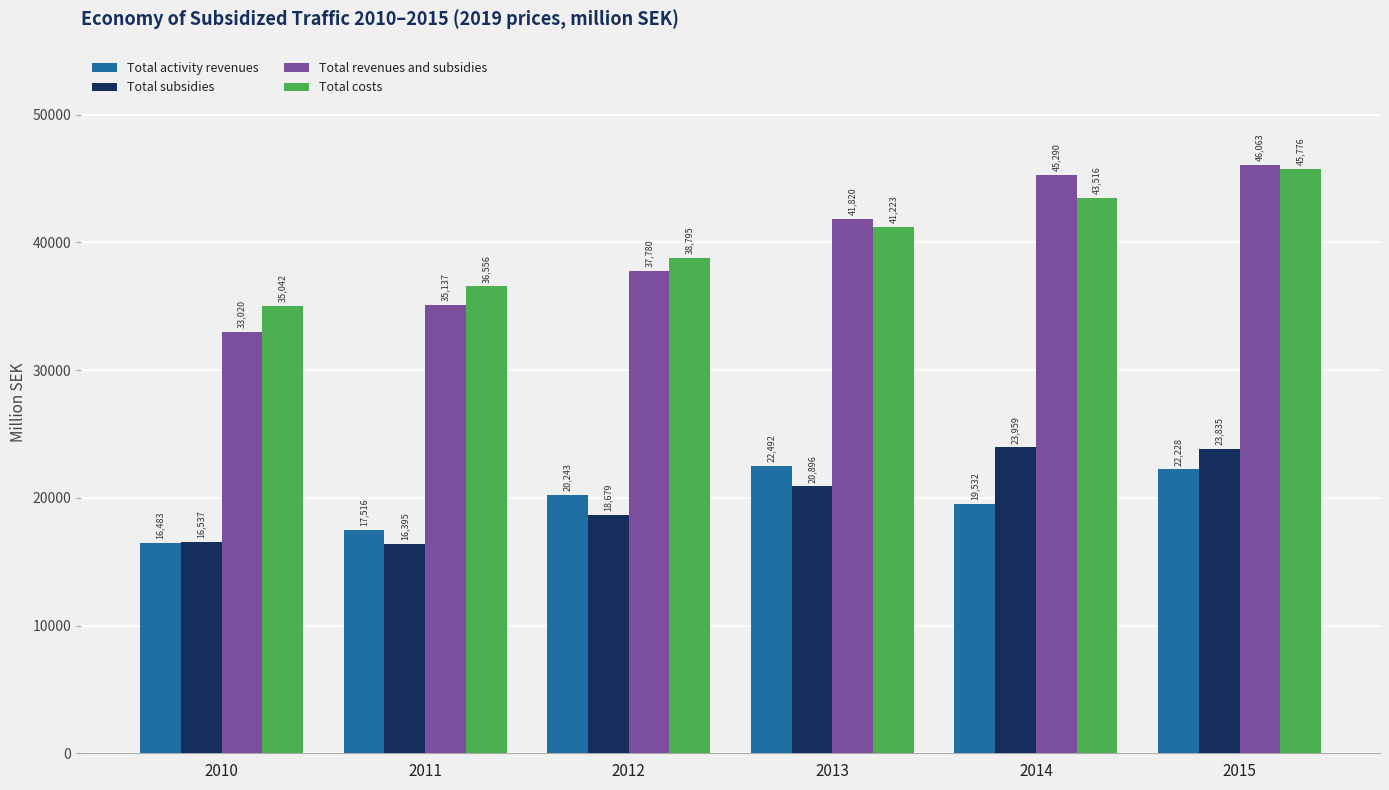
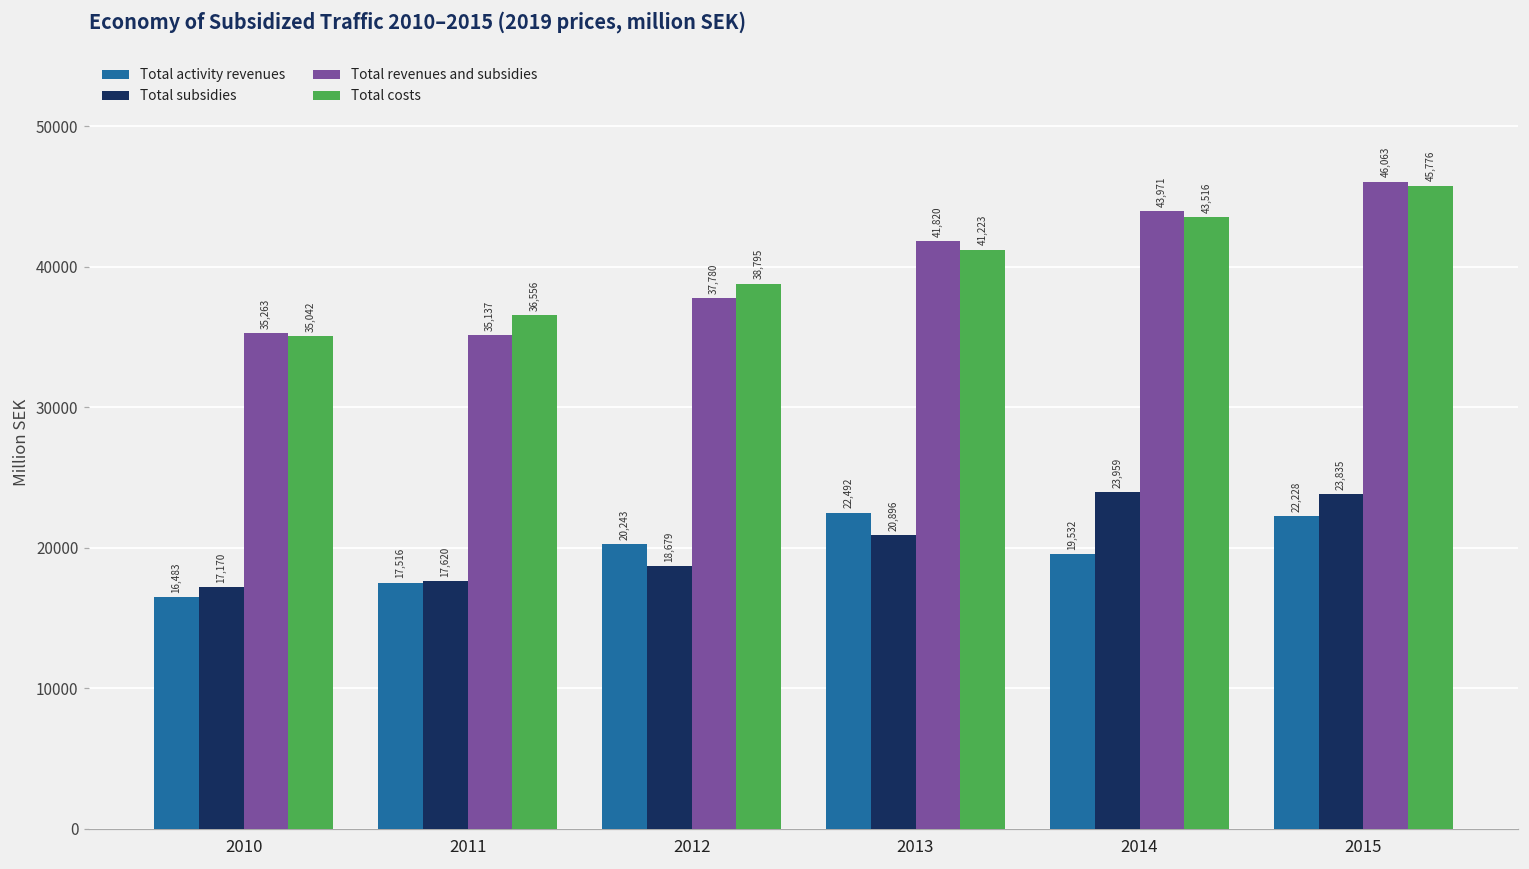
Total subsidies, 2010: 16,537 -> 17,170
Total revenues and subsidies, 2010: 33,020 -> 35,263
Total subsidies, 2011: 16,395 -> 17,620
Total revenues and subsidies, 2014: 45,290 -> 43,971
